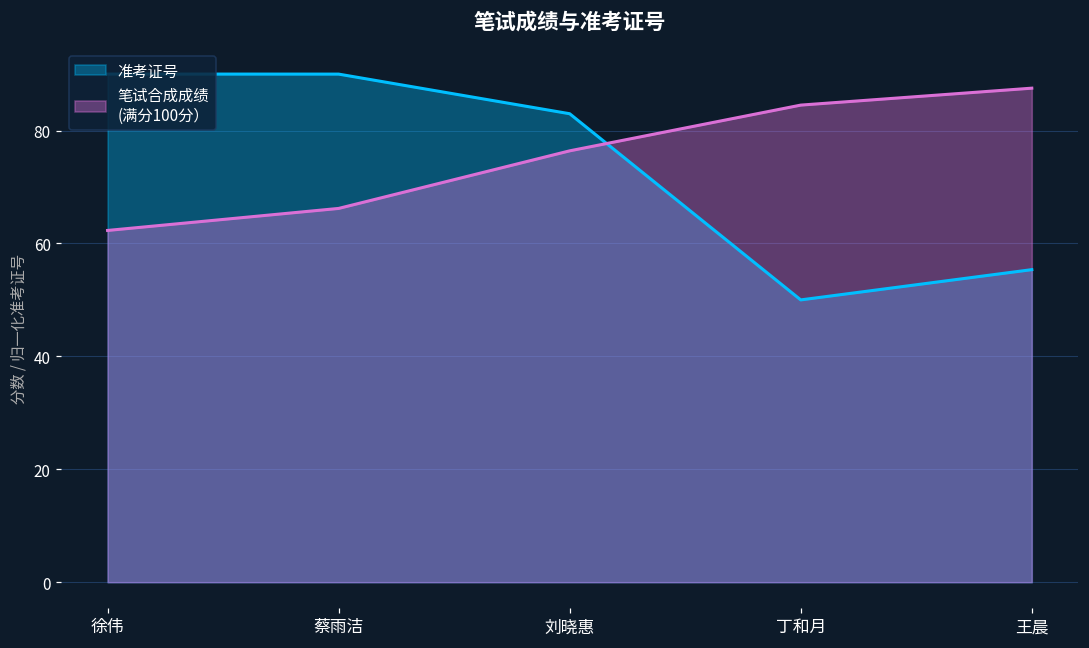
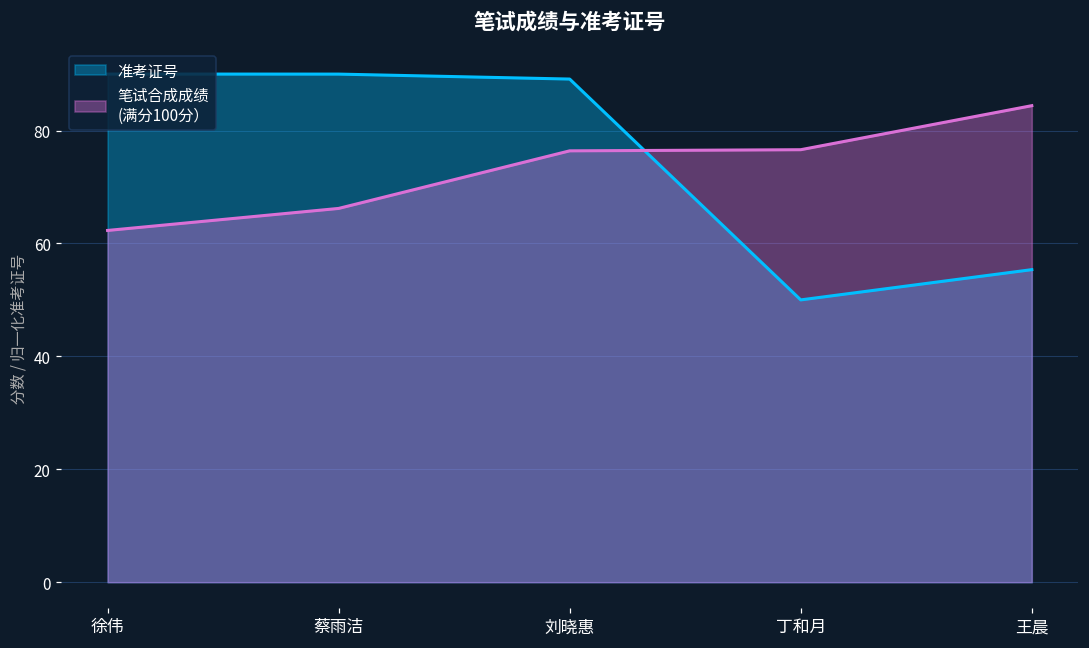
准考证号, 刘晓惠: 83 -> 89
笔试合成成绩 (满分100分）, 丁和月: 85 -> 77
笔试合成成绩 (满分100分）, 王晨: 88 -> 84
